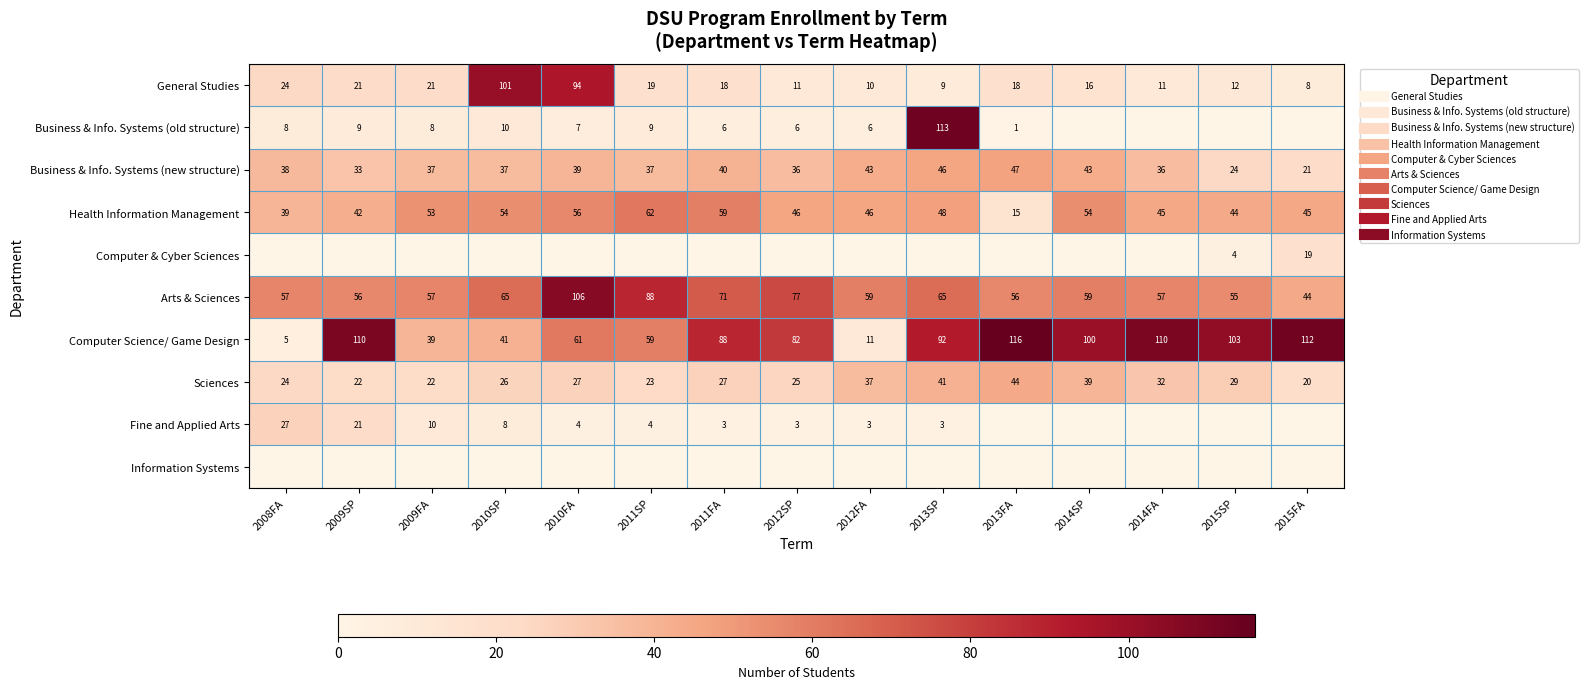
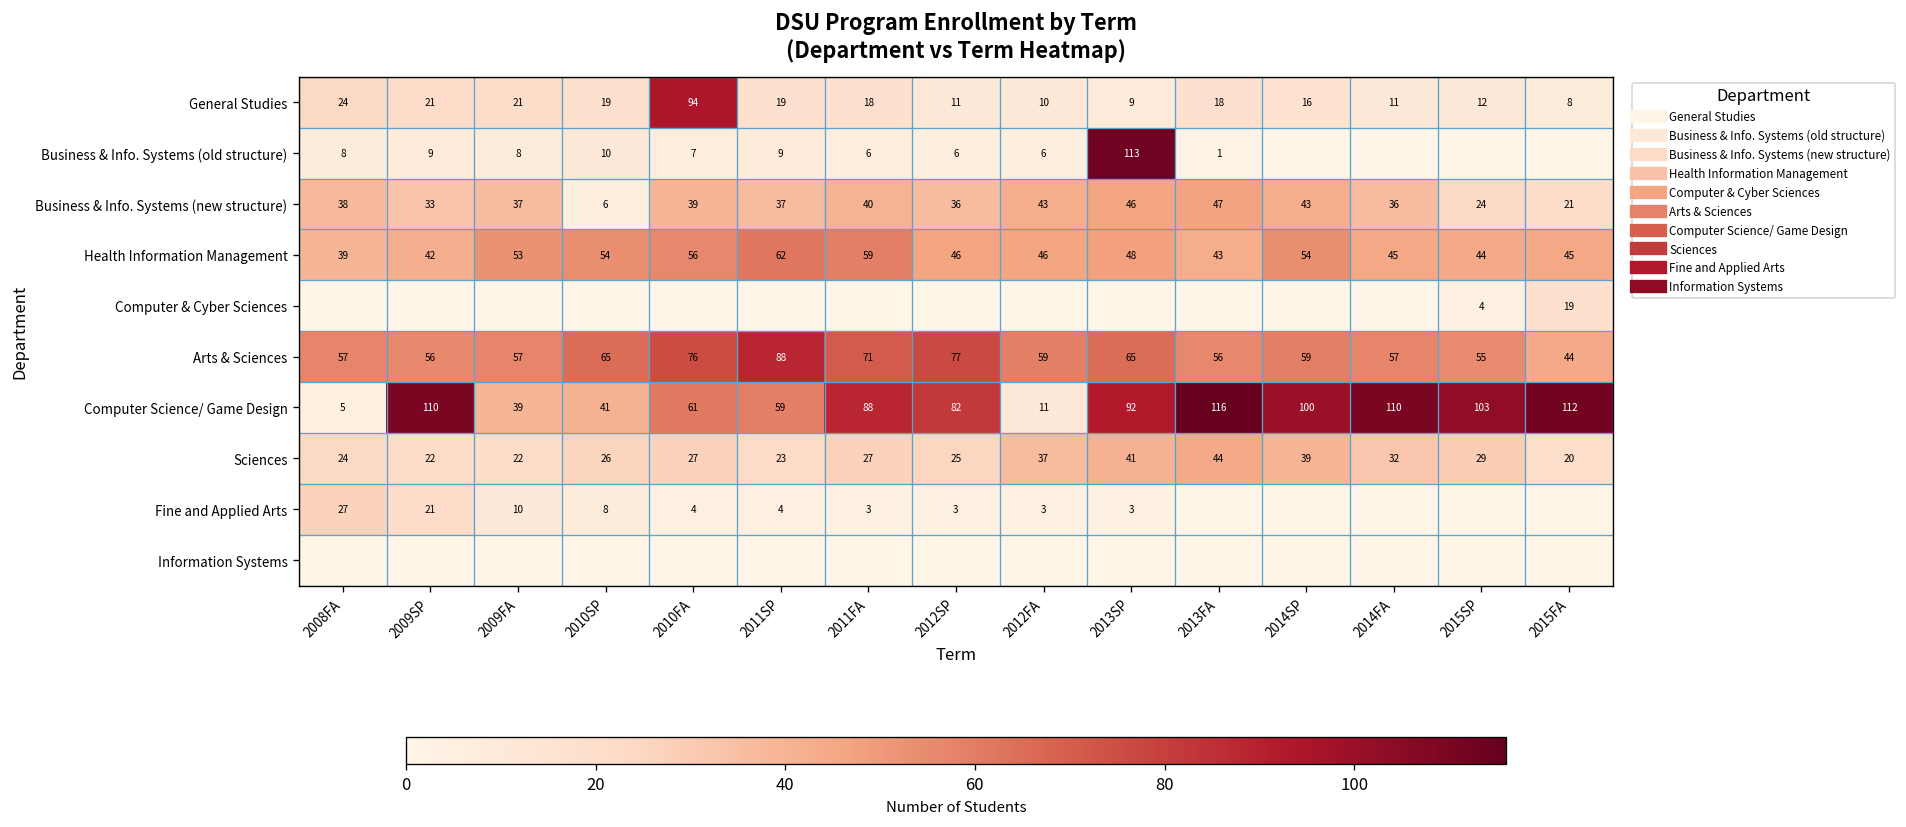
General Studies, 2010SP: 101 -> 19
Business & Info. Systems (new structure), 2010SP: 37 -> 6
Health Information Management, 2013FA: 15 -> 43
Arts & Sciences, 2010FA: 106 -> 76
